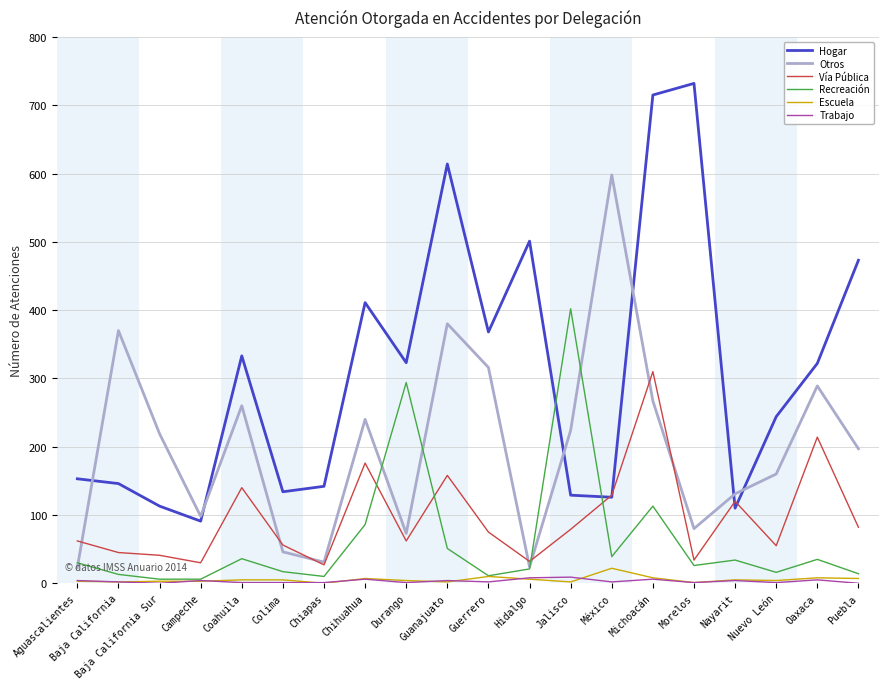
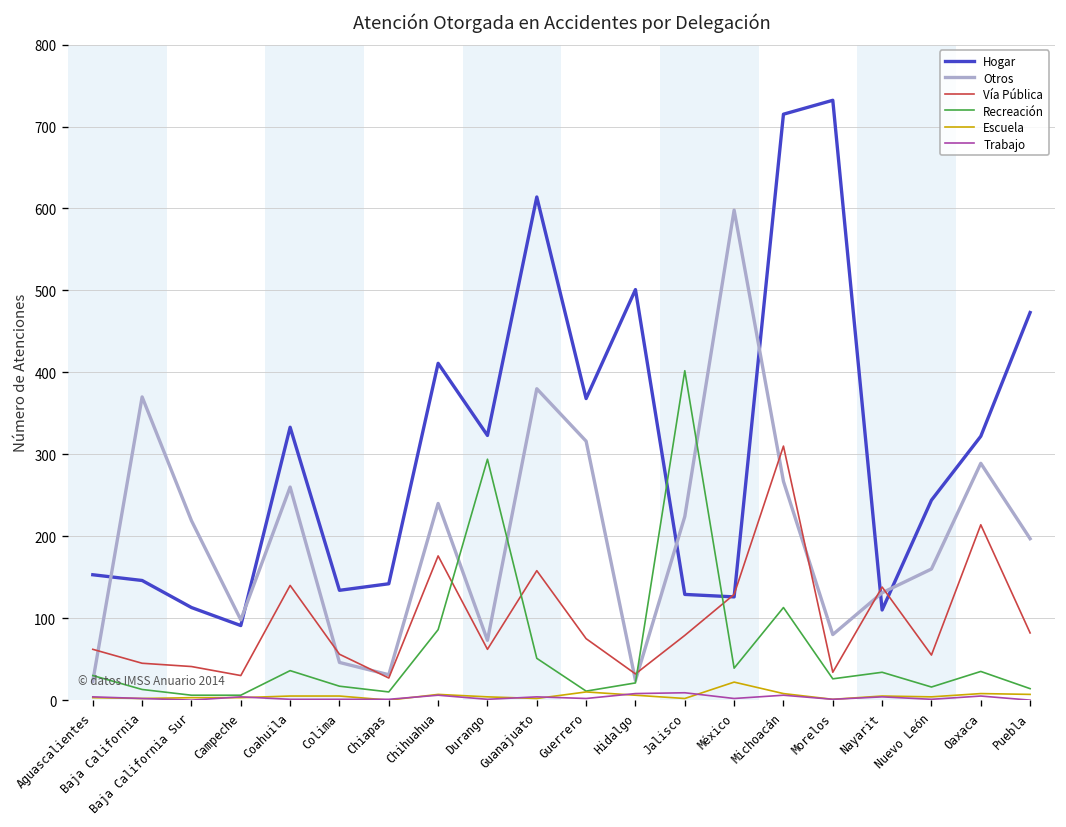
Vía Pública, Nayarit: 120 -> 140
